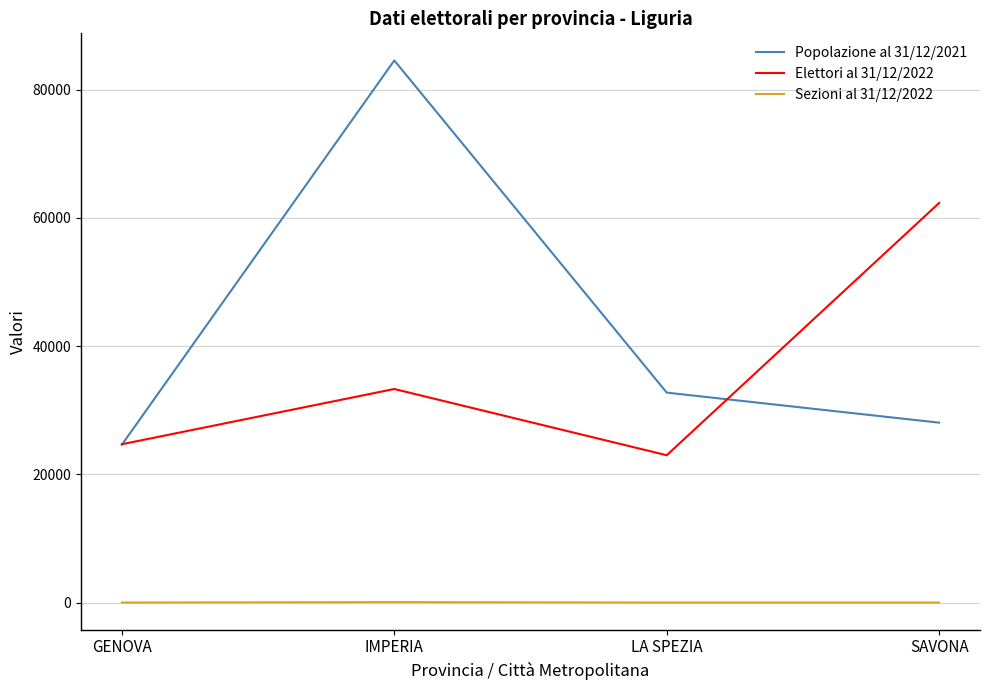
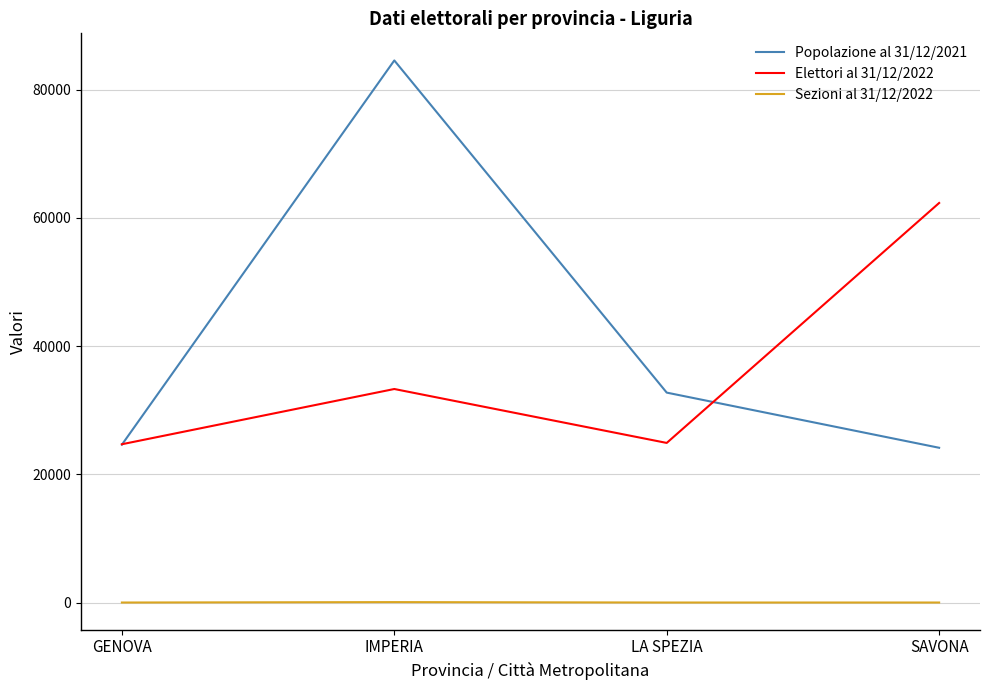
Elettori al 31/12/2022, LA SPEZIA: 23000 -> 25000
Popolazione al 31/12/2021, SAVONA: 28000 -> 24000
